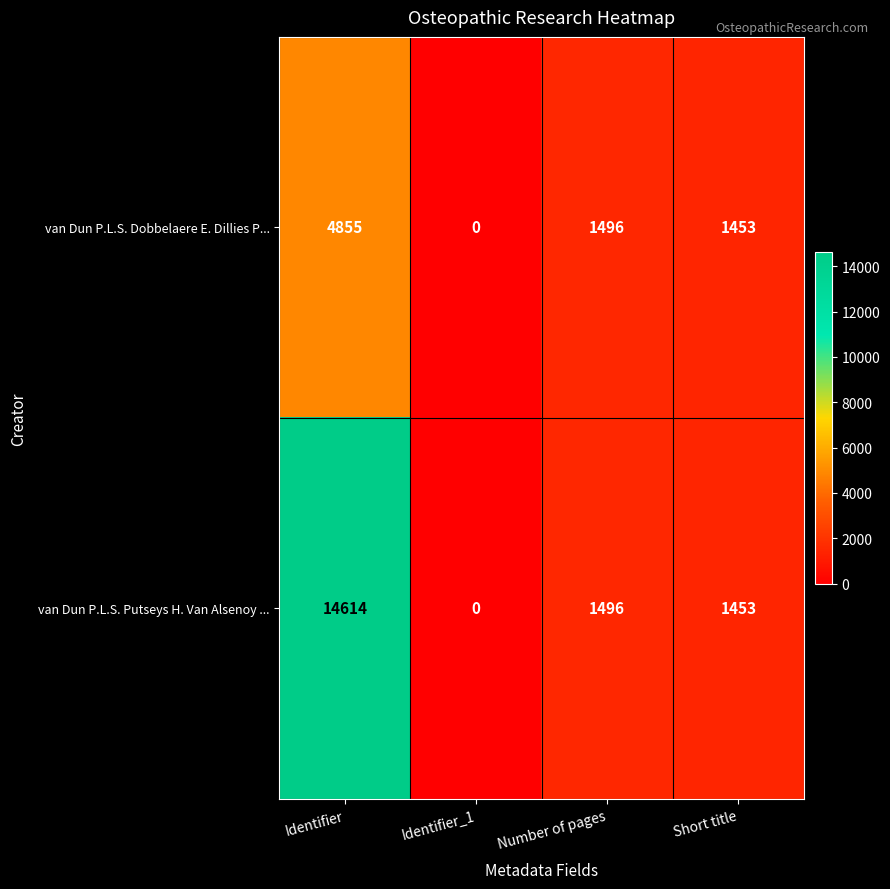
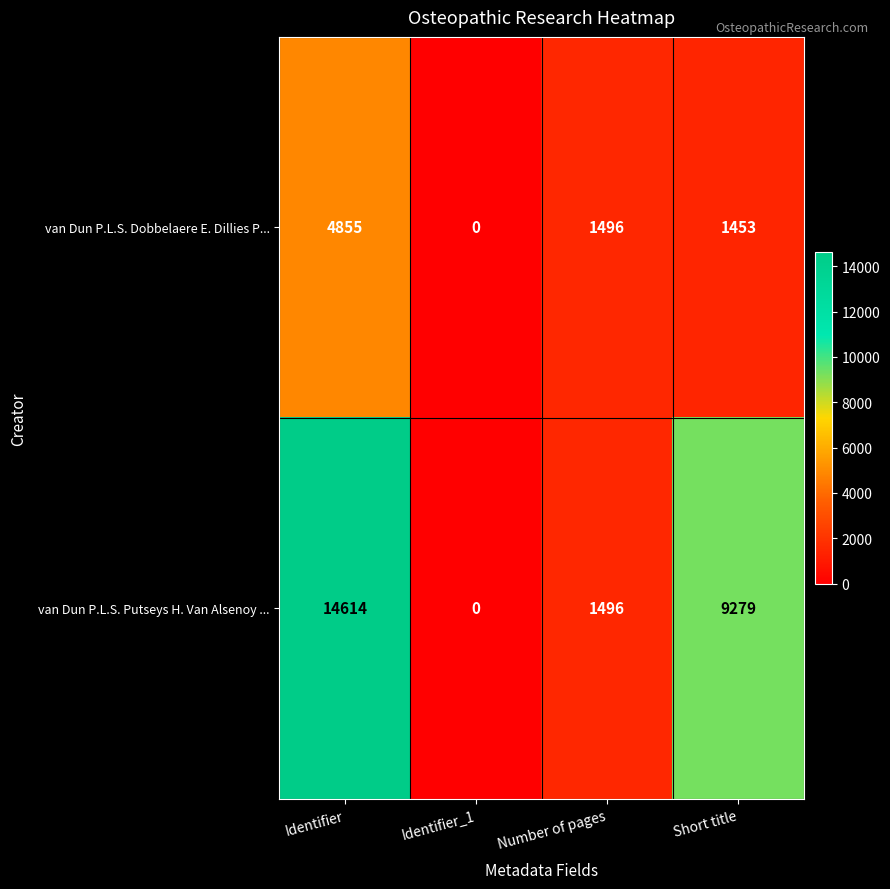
van Dun P.L.S. Putseys H. Van Alsenoy ..., Short title: 1453 -> 9279
